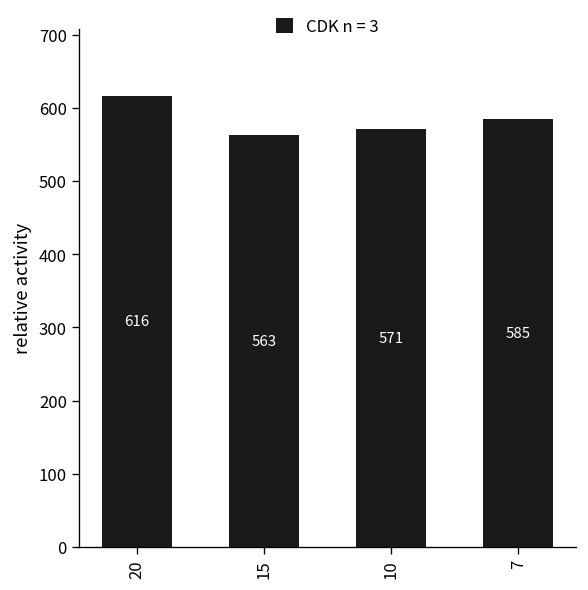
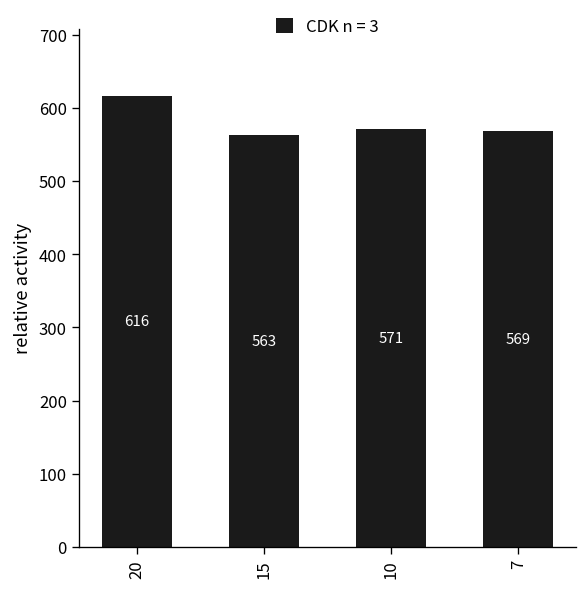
7: 585 -> 569
